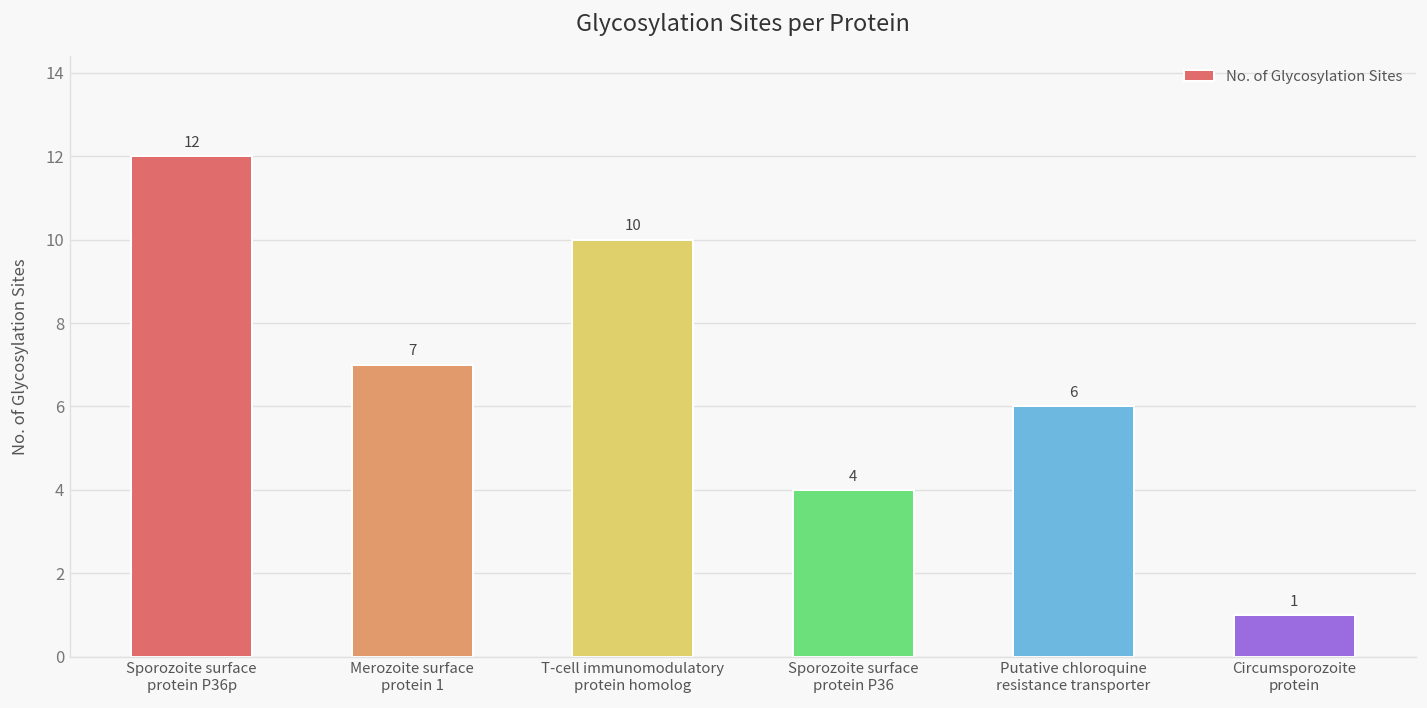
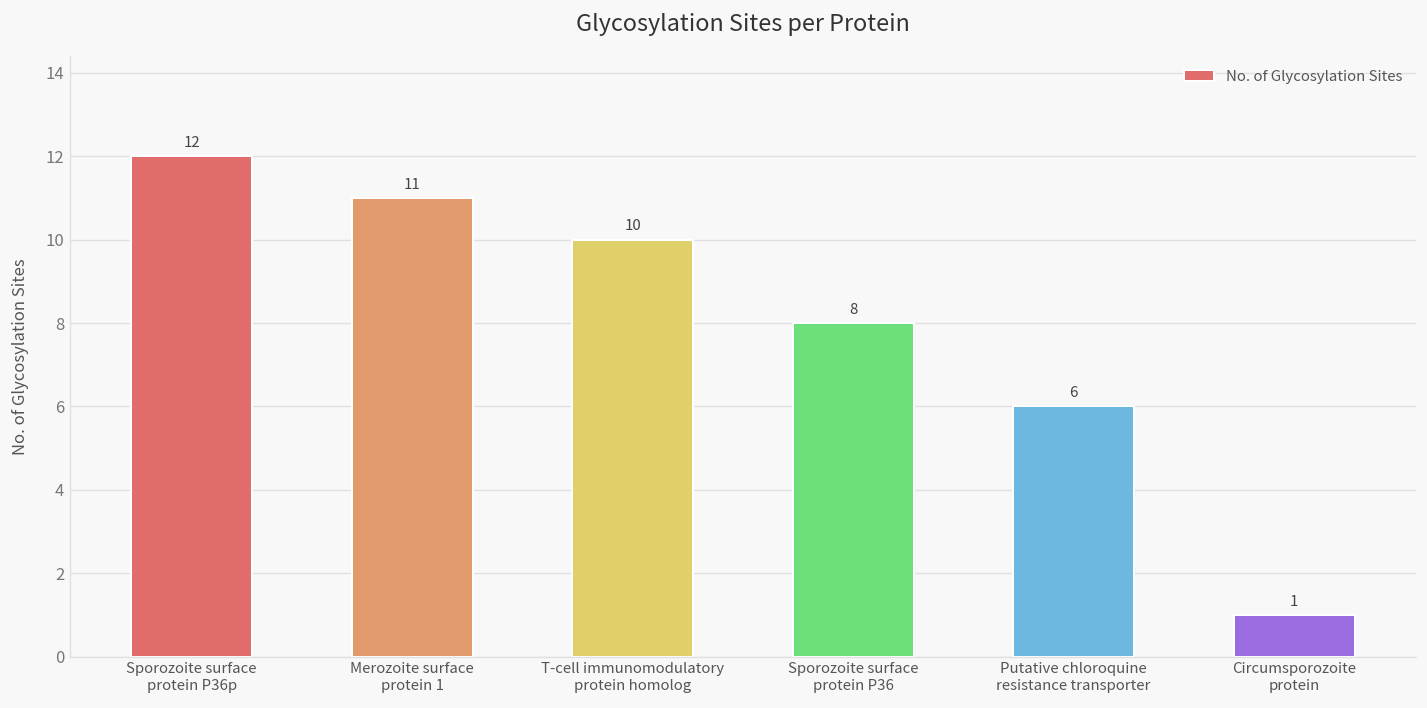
Merozoite surface protein 1: 7 -> 11
Sporozoite surface protein P36: 4 -> 8
